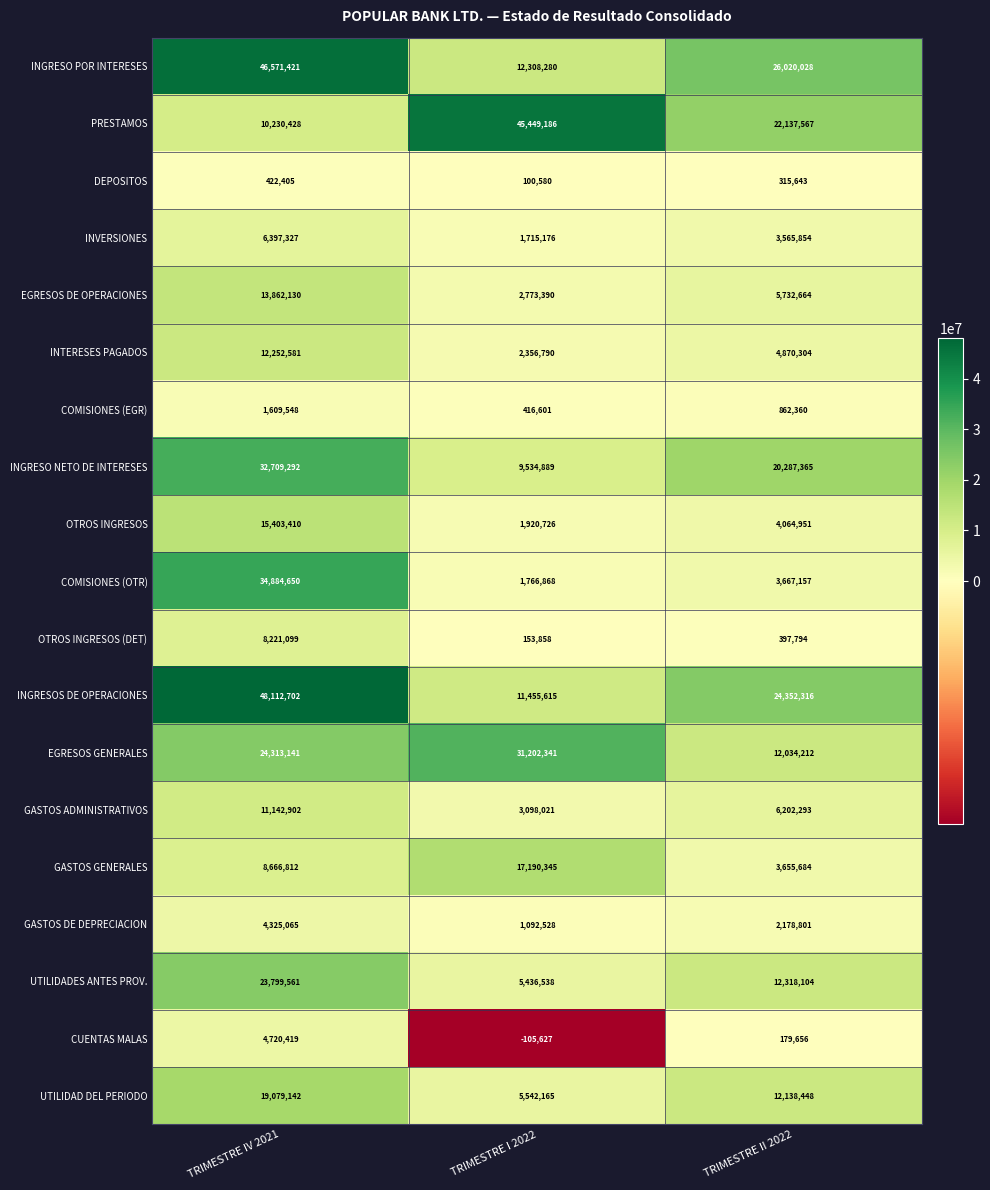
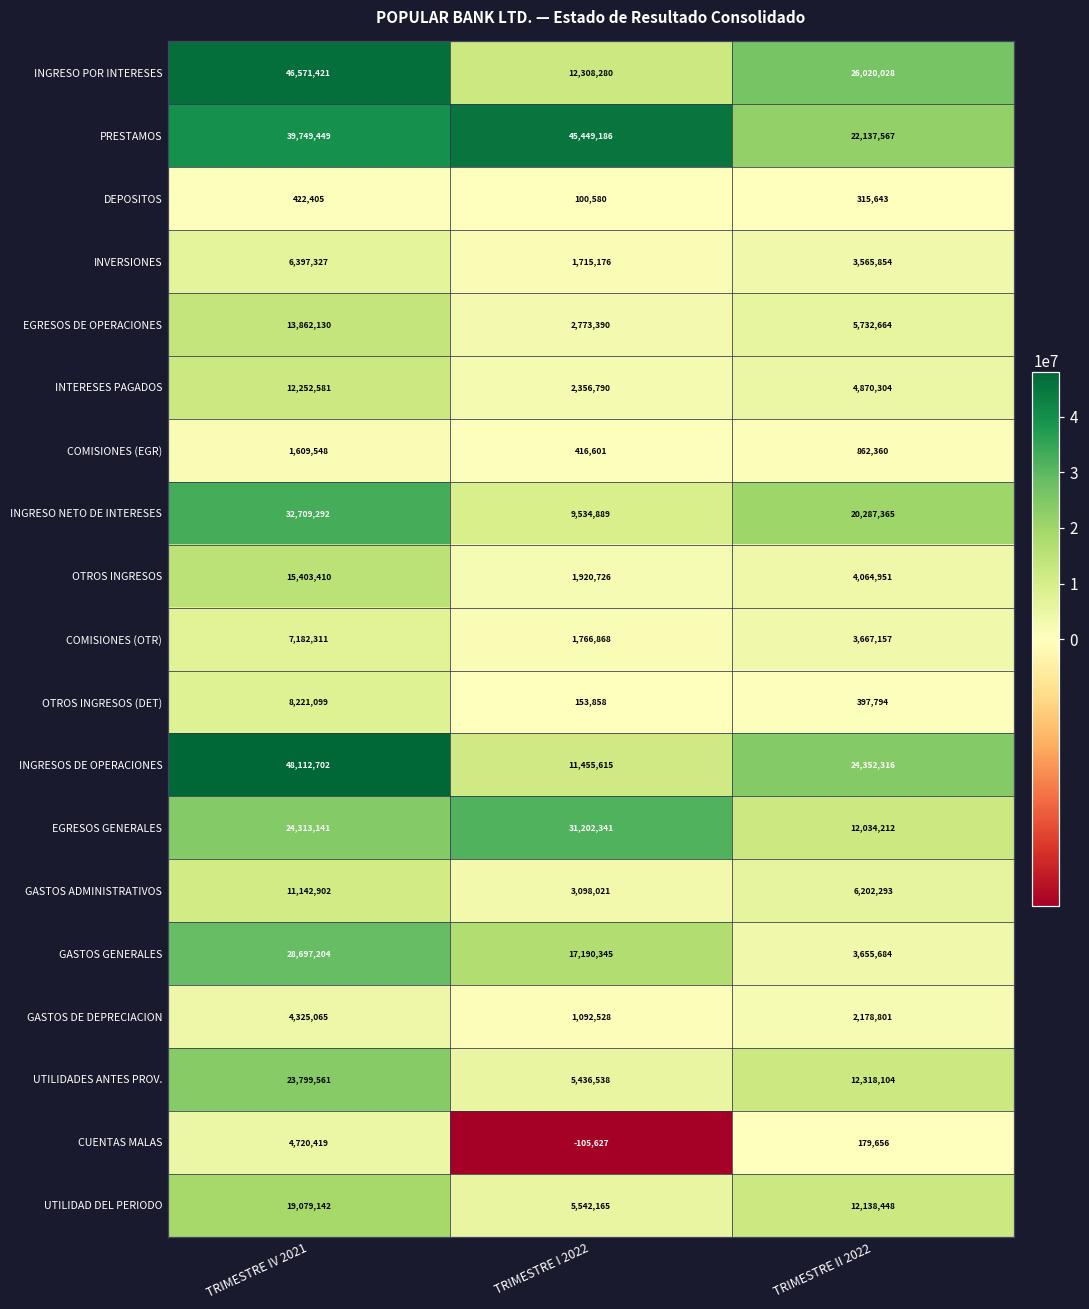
PRESTAMOS, TRIMESTRE IV 2021: 10,230,428 -> 39,749,449
COMISIONES (OTR), TRIMESTRE IV 2021: 34,884,650 -> 7,182,311
GASTOS GENERALES, TRIMESTRE IV 2021: 8,666,812 -> 28,697,204
